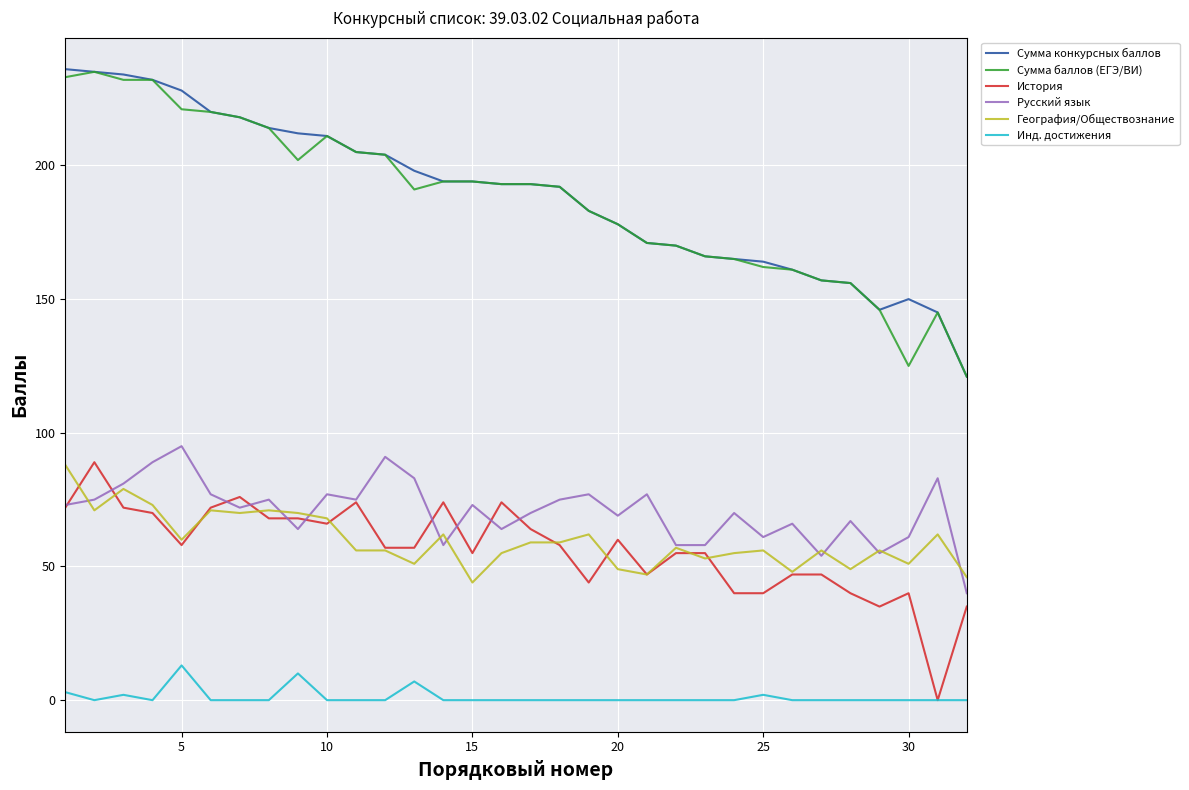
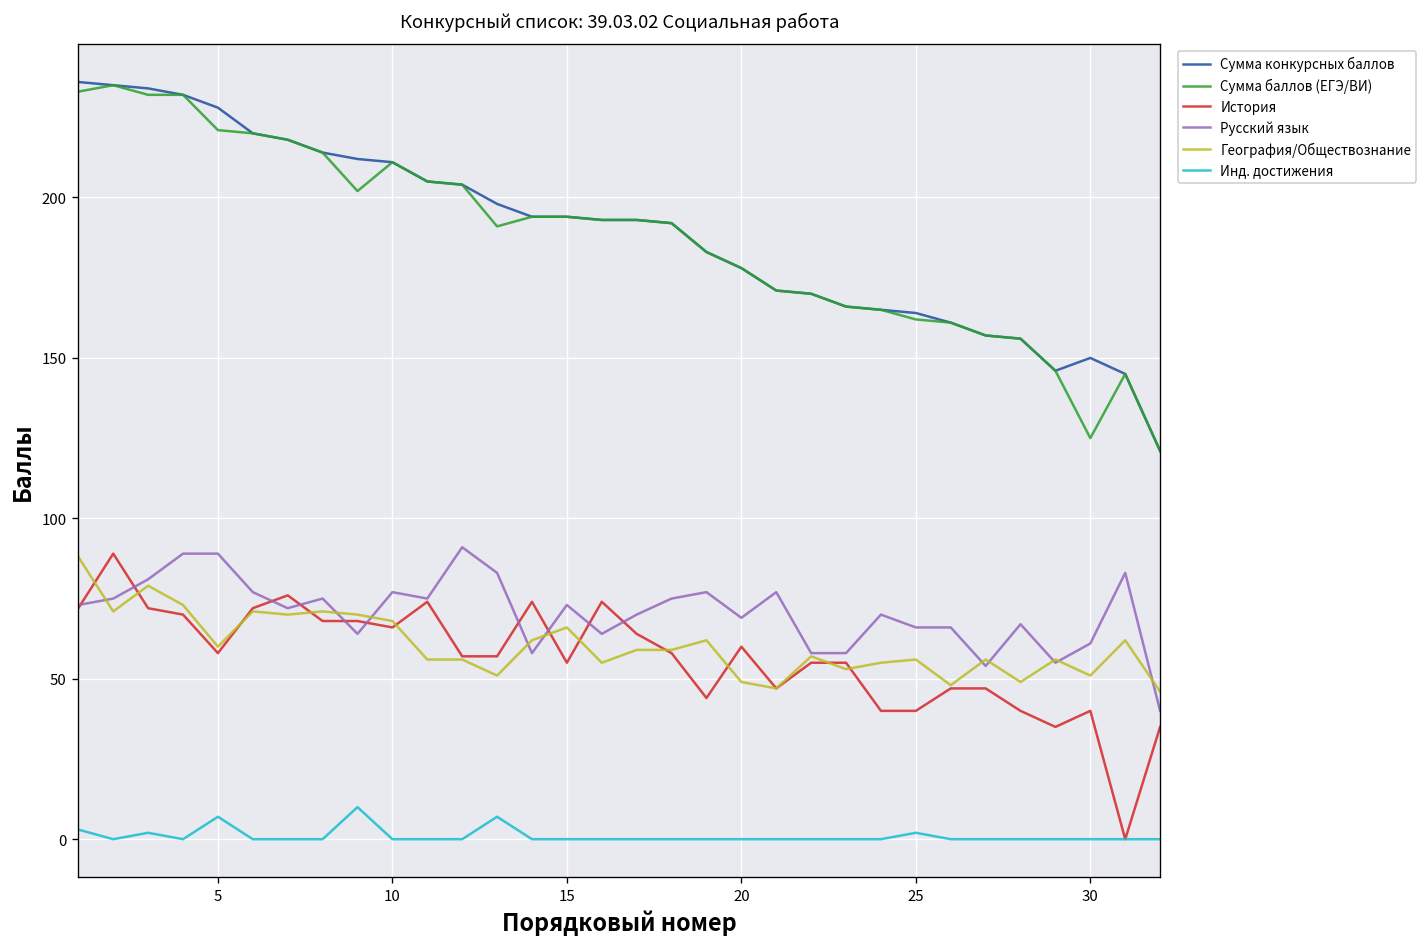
Русский язык, 5: 95 -> 89
Инд. достижения, 5: 13 -> 7
География/Обществознание, 15: 44 -> 66
Русский язык, 25: 61 -> 66
